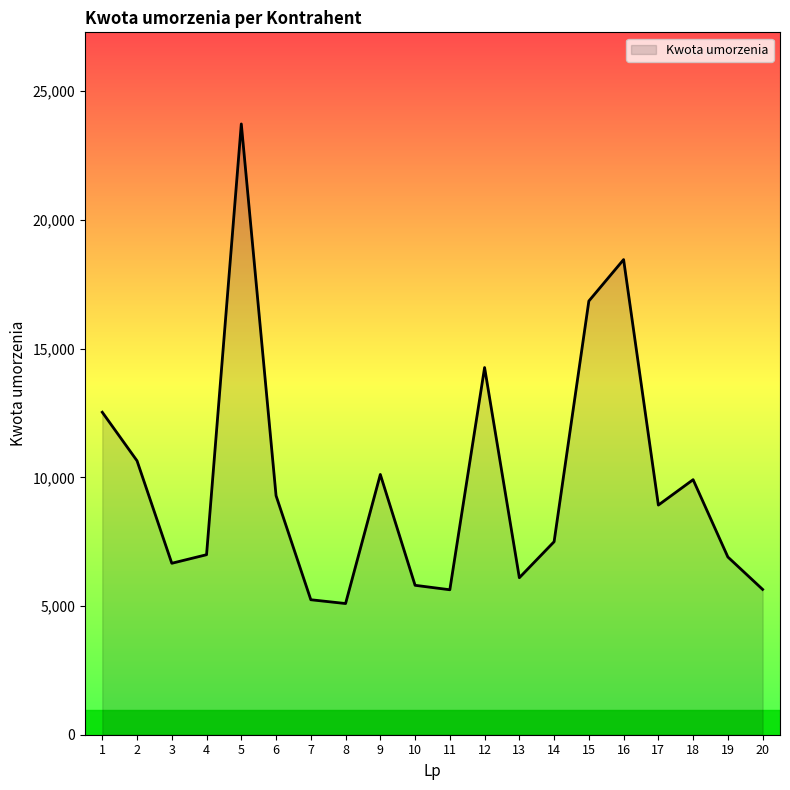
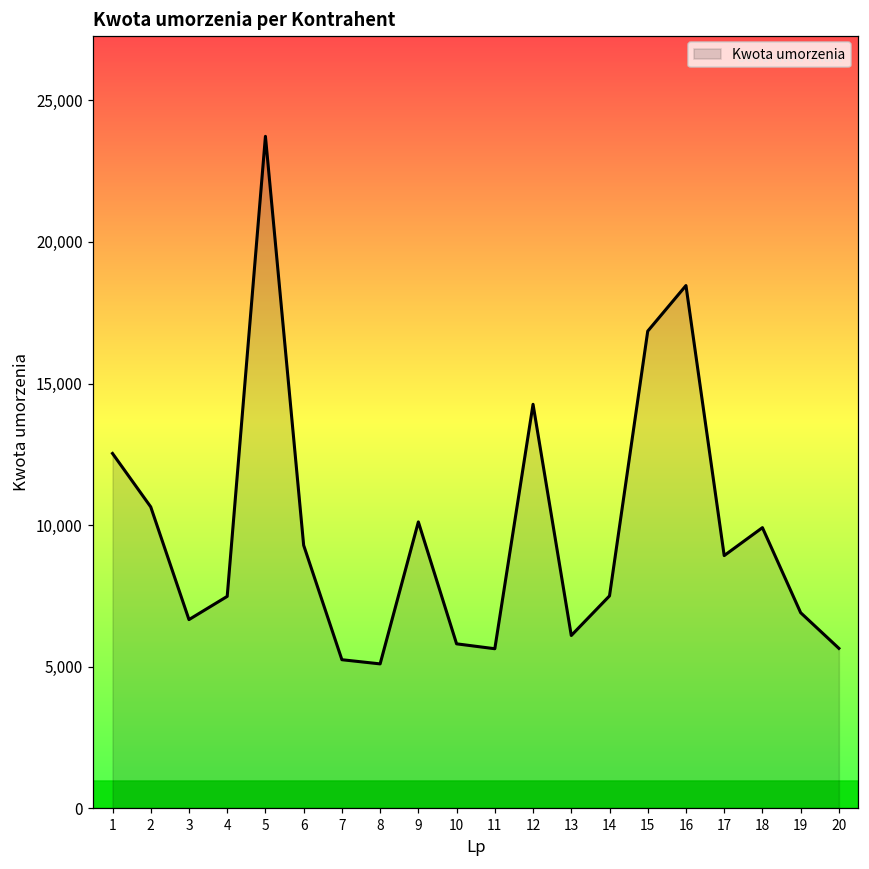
4: 7,000 -> 7,500
